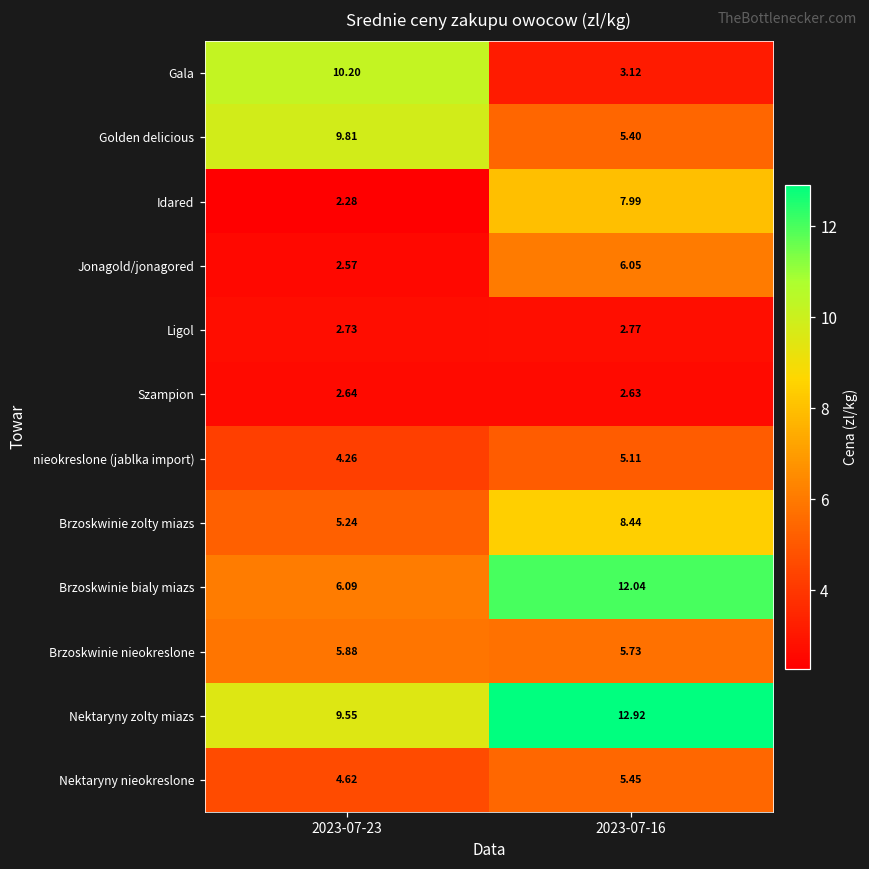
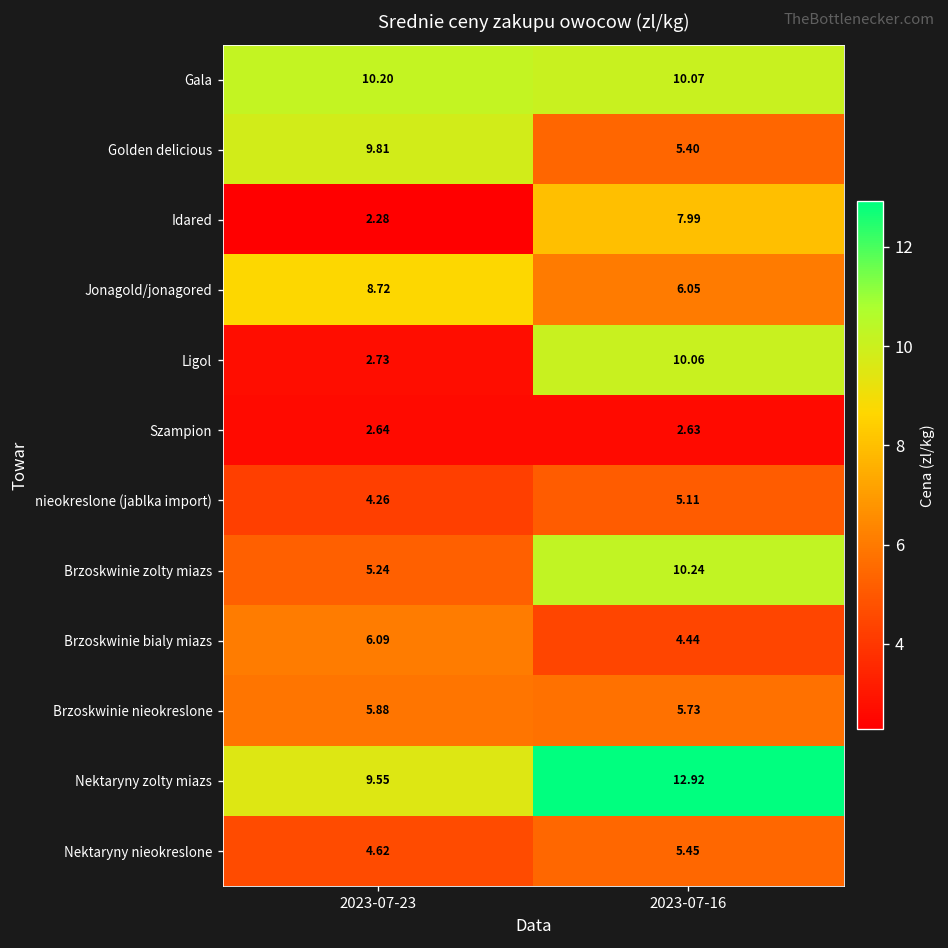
Gala, 2023-07-16: 3.12 -> 10.07
Jonagold/jonagored, 2023-07-23: 2.57 -> 8.72
Ligol, 2023-07-16: 2.77 -> 10.06
Brzoskwinie zolty miazs, 2023-07-16: 8.44 -> 10.24
Brzoskwinie bialy miazs, 2023-07-16: 12.04 -> 4.44
